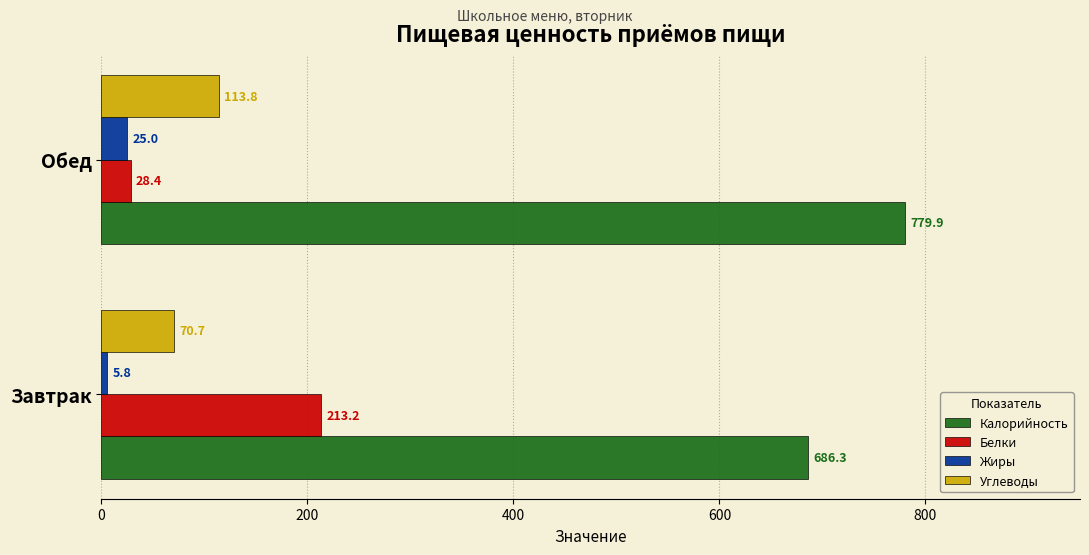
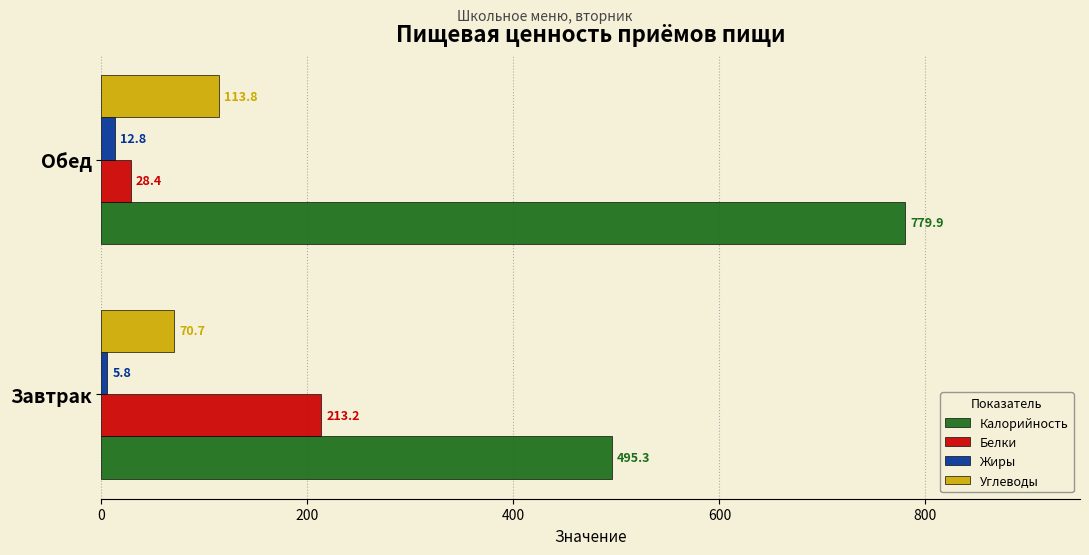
Жиры, Обед: 25.0 -> 12.8
Калорийность, Завтрак: 686.3 -> 495.3
